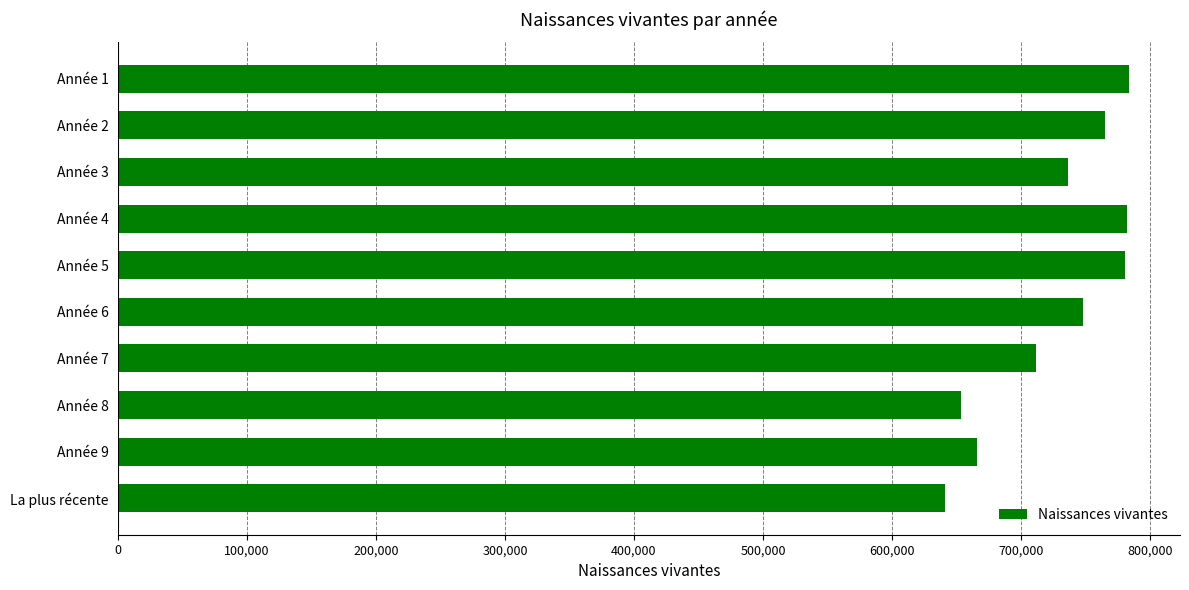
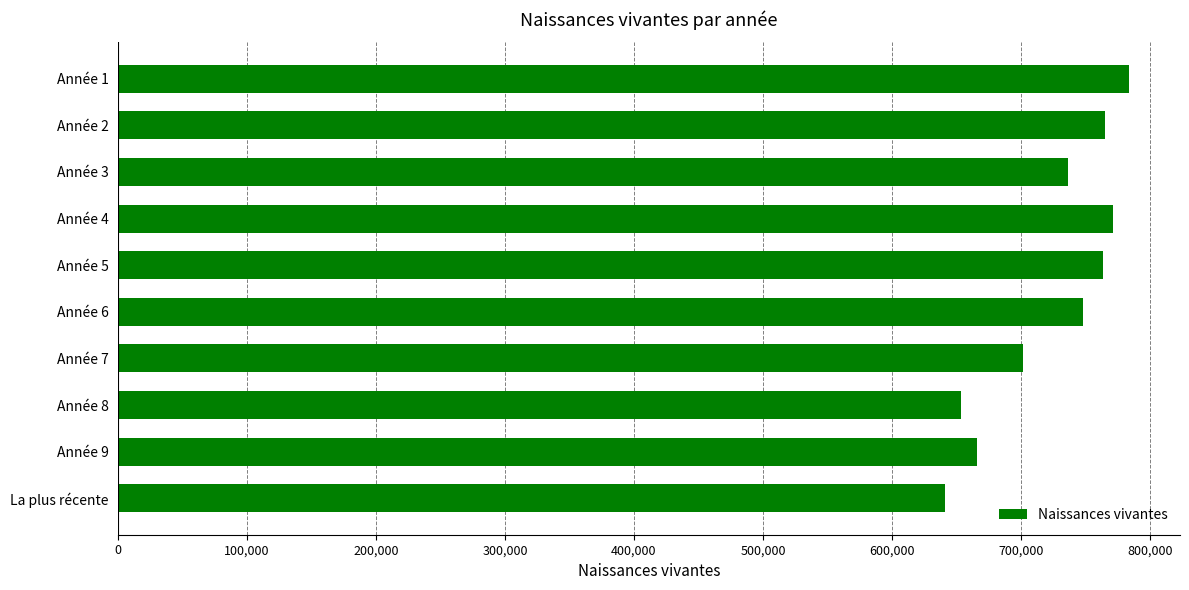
Année 4: 782,000 -> 772,000
Année 5: 781,000 -> 764,000
Année 7: 712,000 -> 701,000
